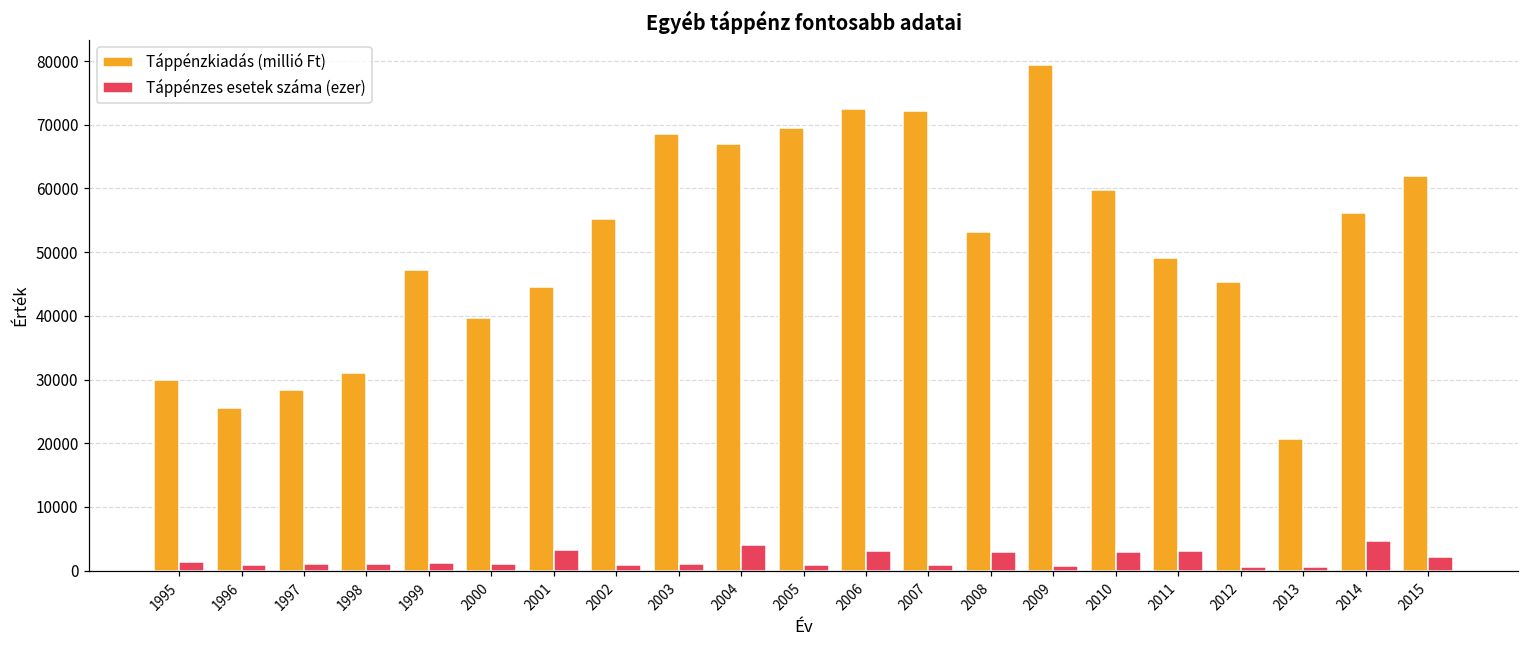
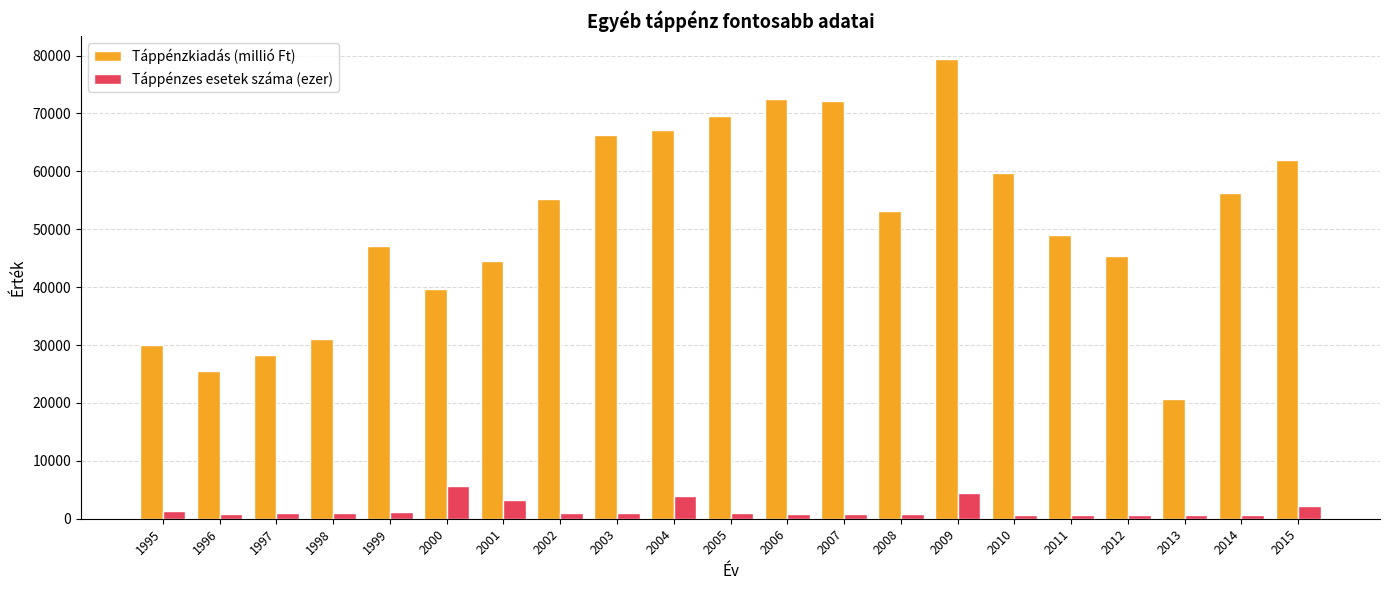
Táppénzes esetek száma (ezer), 2000: 1000 -> 6000
Táppénzkiadás (millió Ft), 2003: 69000 -> 66000
Táppénzes esetek száma (ezer), 2006: 3000 -> 1000
Táppénzes esetek száma (ezer), 2008: 3000 -> 1000
Táppénzes esetek száma (ezer), 2009: 1000 -> 5000
Táppénzes esetek száma (ezer), 2010: 3000 -> 1000
Táppénzes esetek száma (ezer), 2011: 3000 -> 1000
Táppénzes esetek száma (ezer), 2014: 5000 -> 1000
